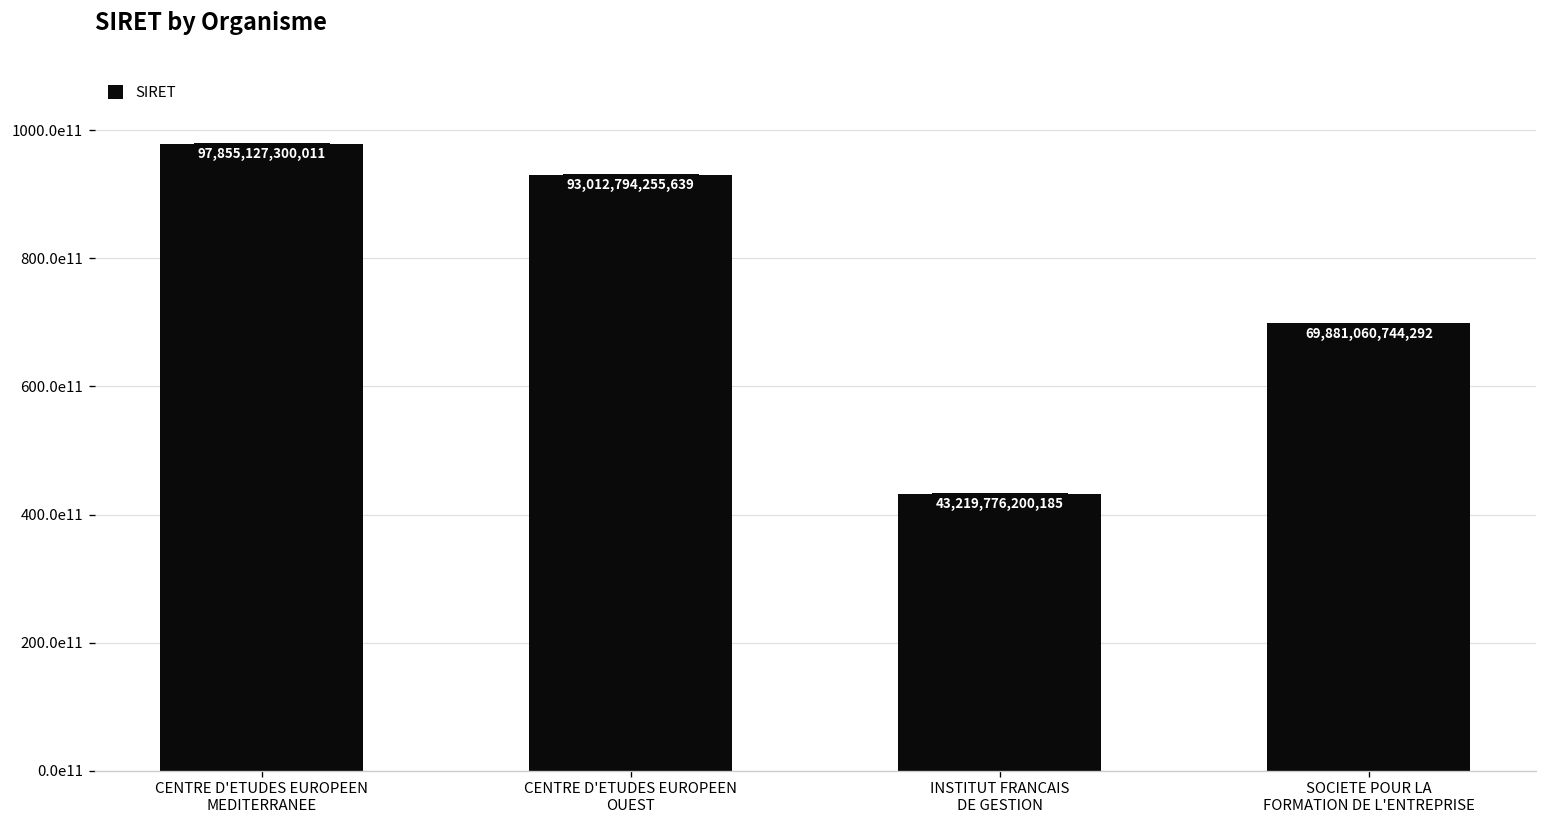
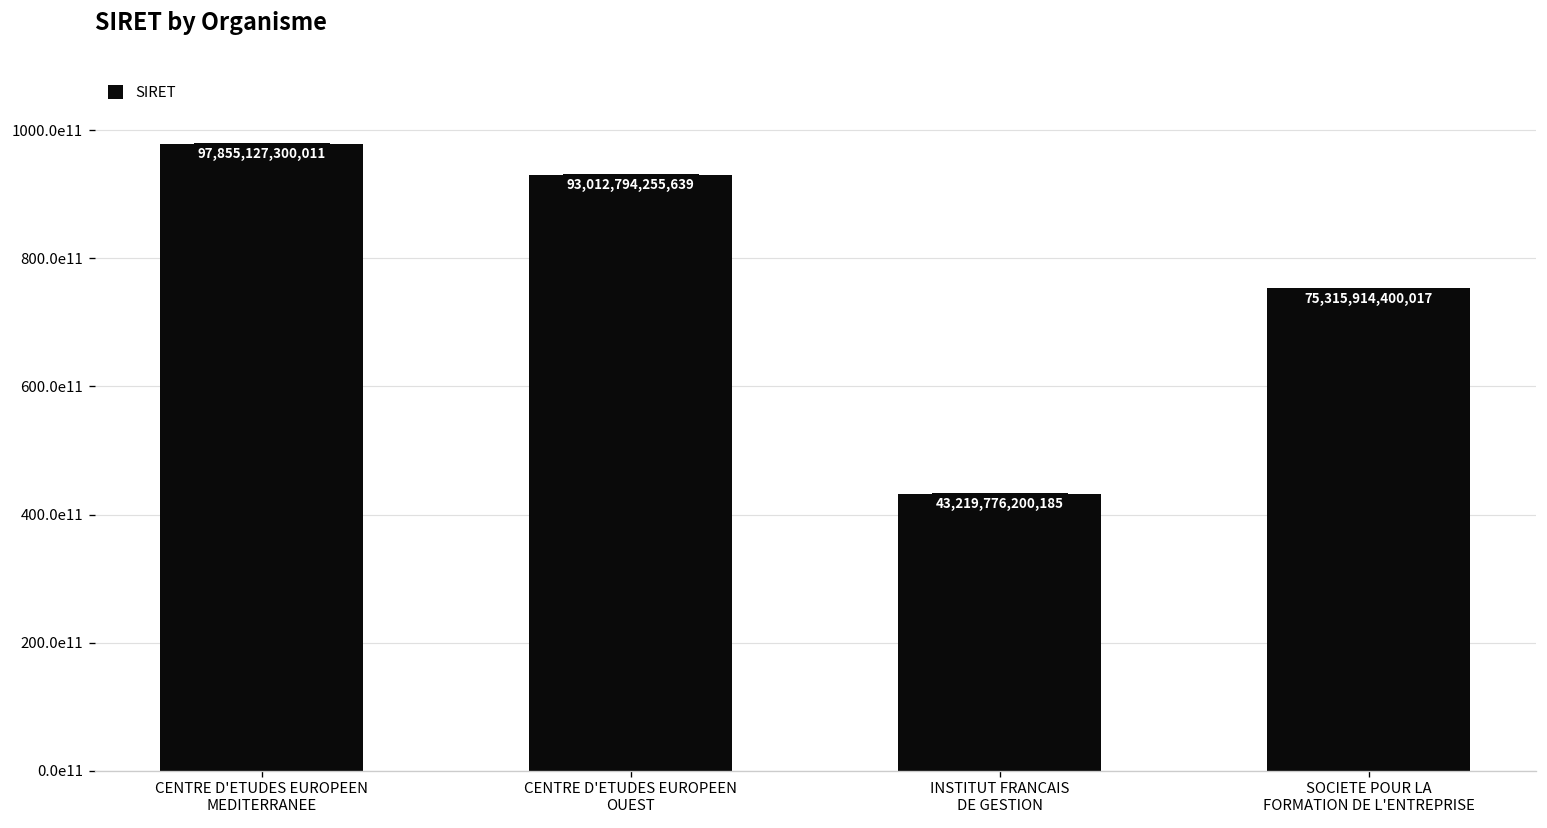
SOCIETE POUR LA FORMATION DE L'ENTREPRISE: 69,881,060,744,292 -> 75,315,914,400,017
